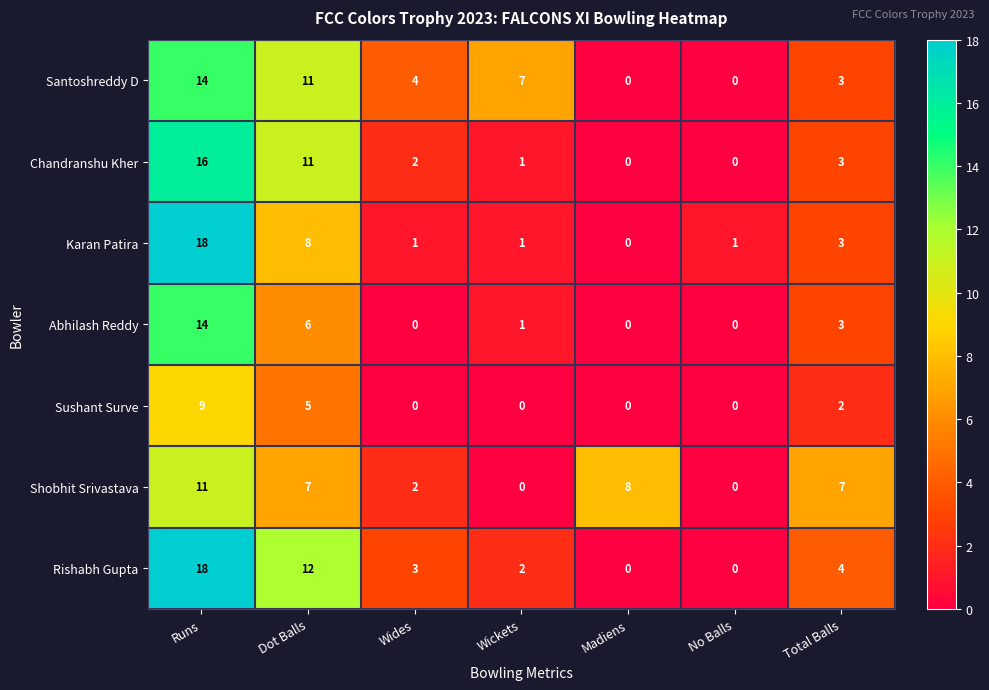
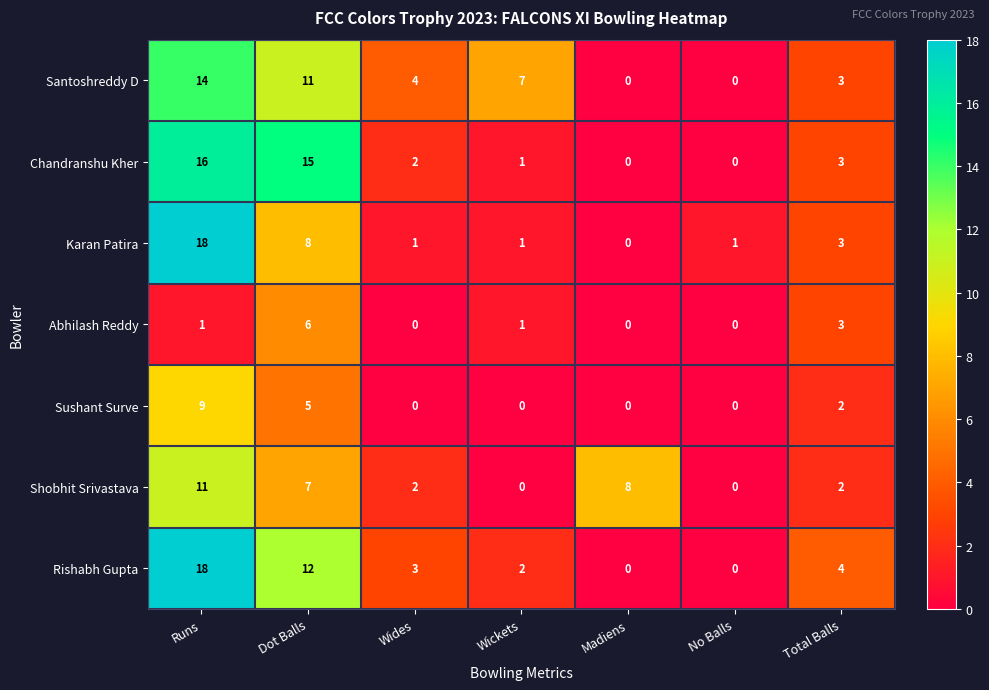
Chandranshu Kher, Dot Balls: 11 -> 15
Abhilash Reddy, Runs: 14 -> 1
Shobhit Srivastava, Total Balls: 7 -> 2
